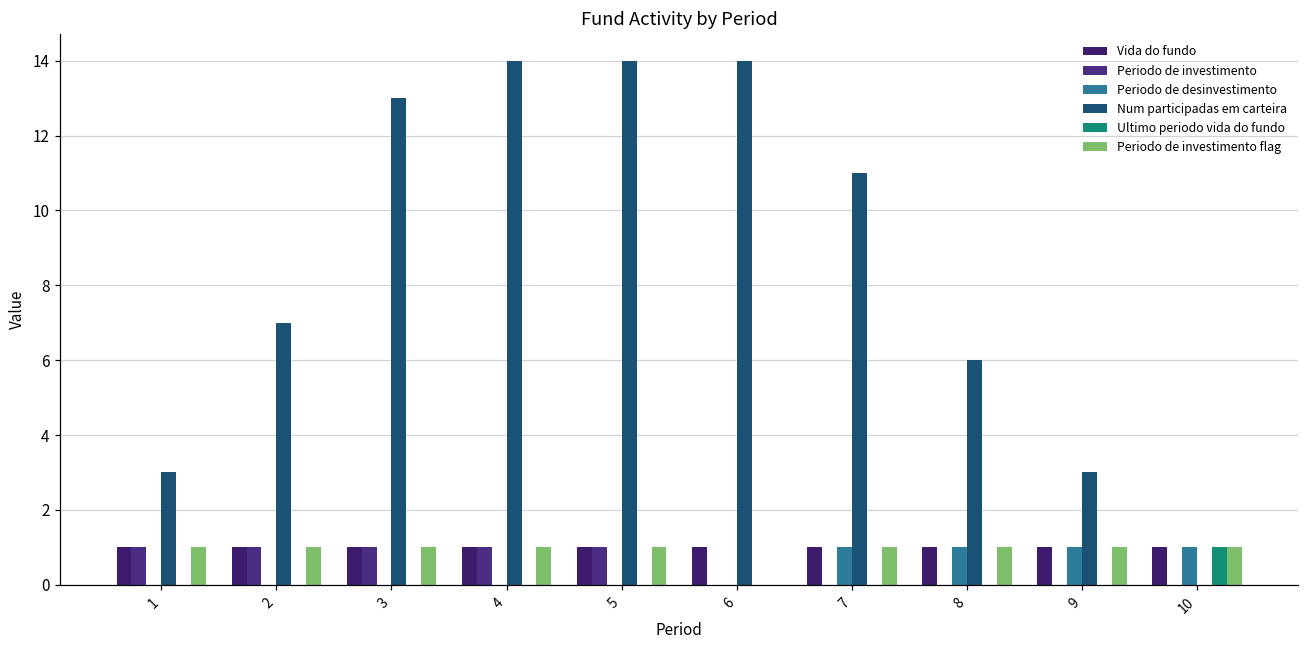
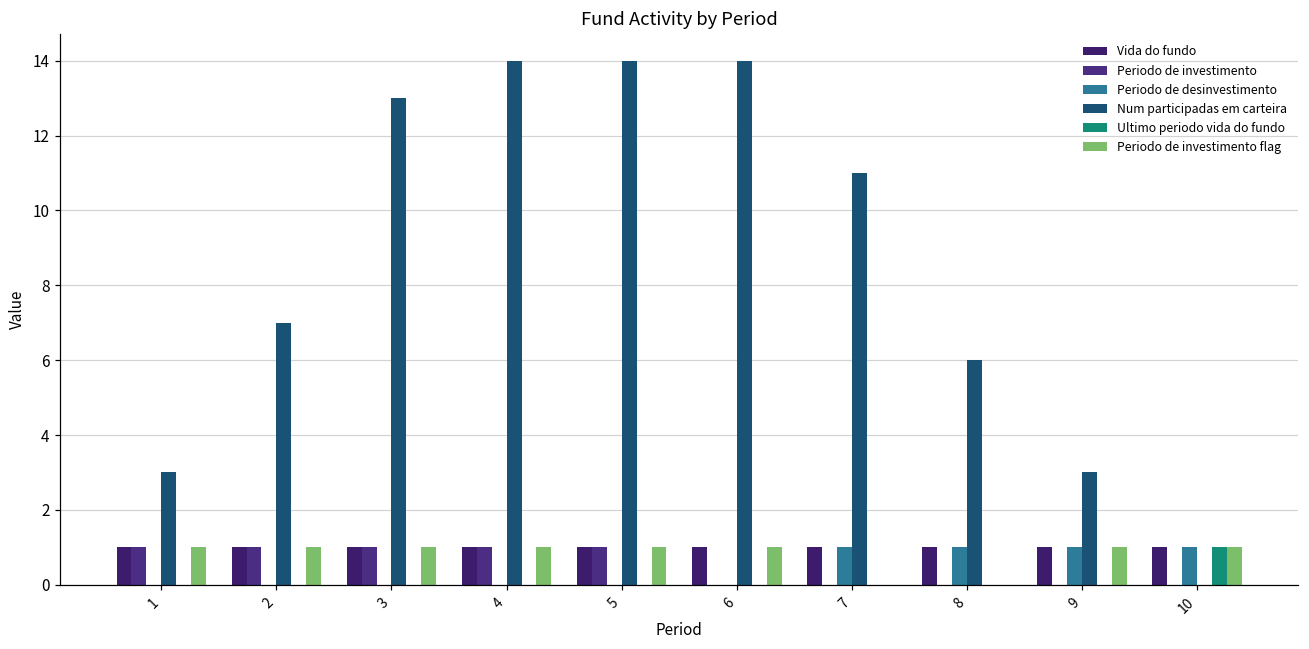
Periodo de investimento flag, 6: 0 -> 1
Periodo de investimento flag, 7: 1 -> 0
Periodo de investimento flag, 8: 1 -> 0
